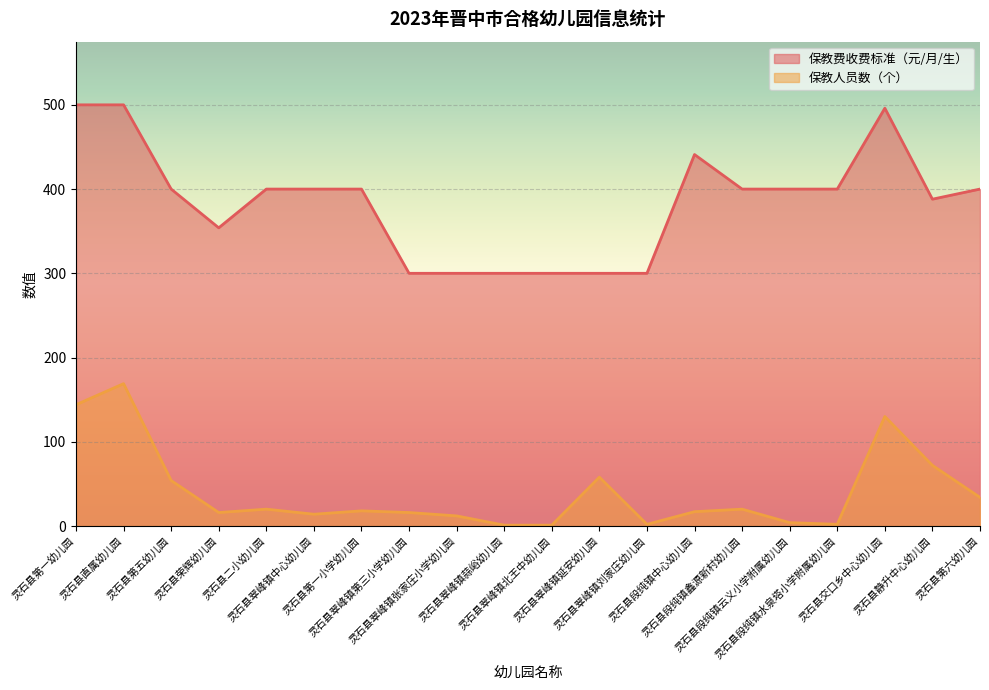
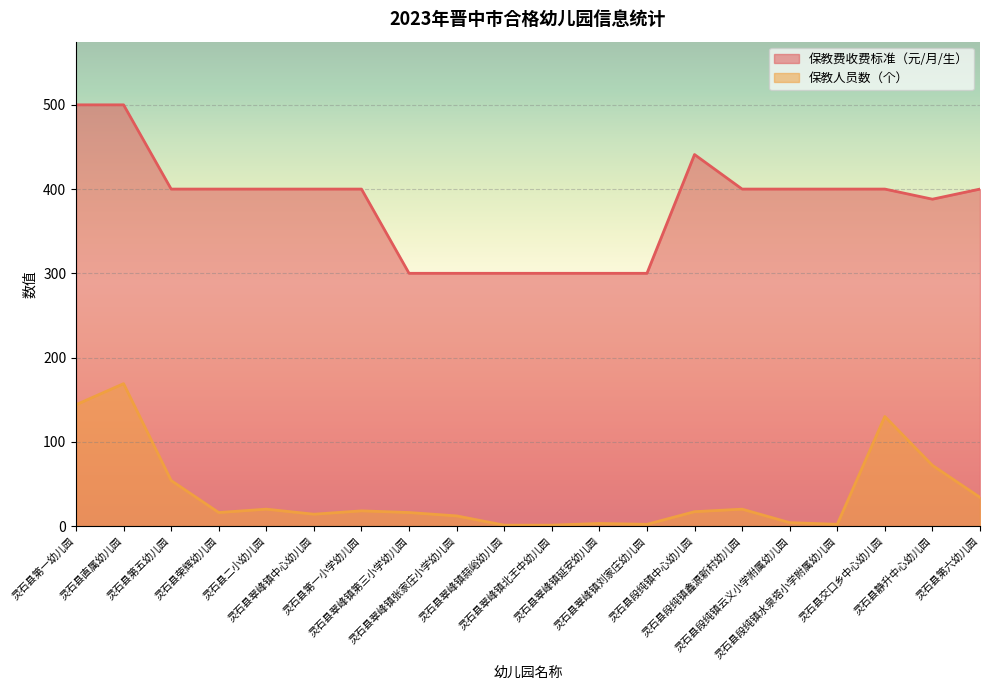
保教费收费标准（元/月/生）, 灵石县荣辉幼儿园: 350 -> 400
保教人员数（个）, 灵石县翠峰镇延安幼儿园: 60 -> 0
保教费收费标准（元/月/生）, 灵石县交口乡中心幼儿园: 500 -> 400
